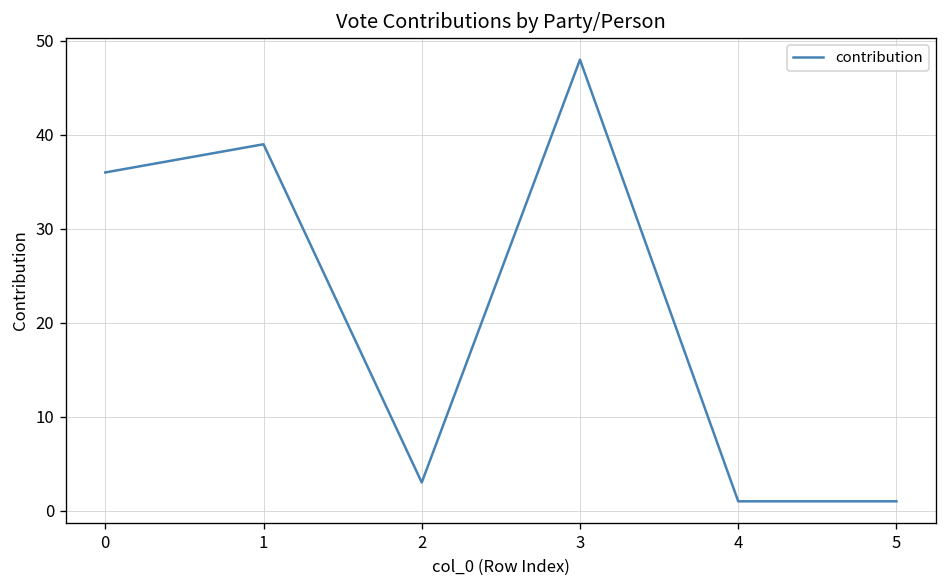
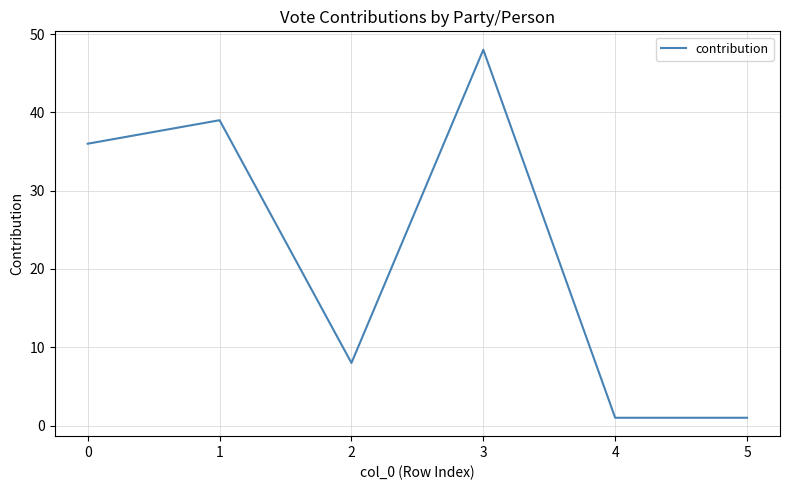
2: 3 -> 8
